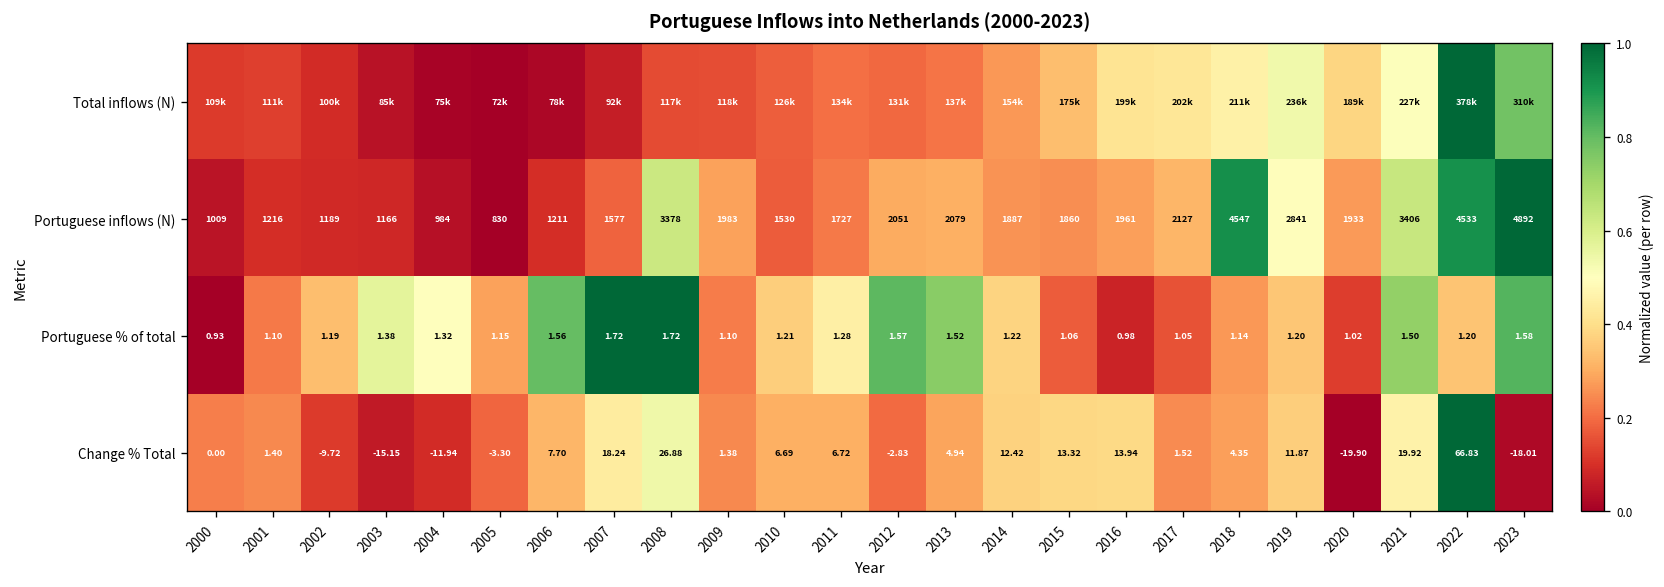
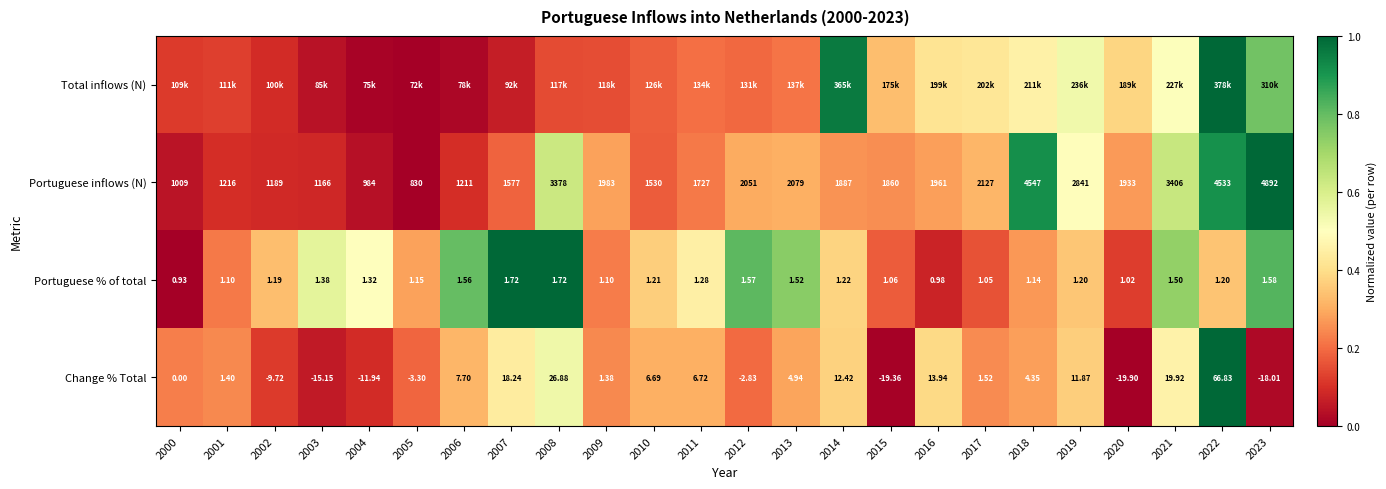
Total inflows (N), 2014: 154k -> 365k
Change % Total, 2015: 13.32 -> -19.36
